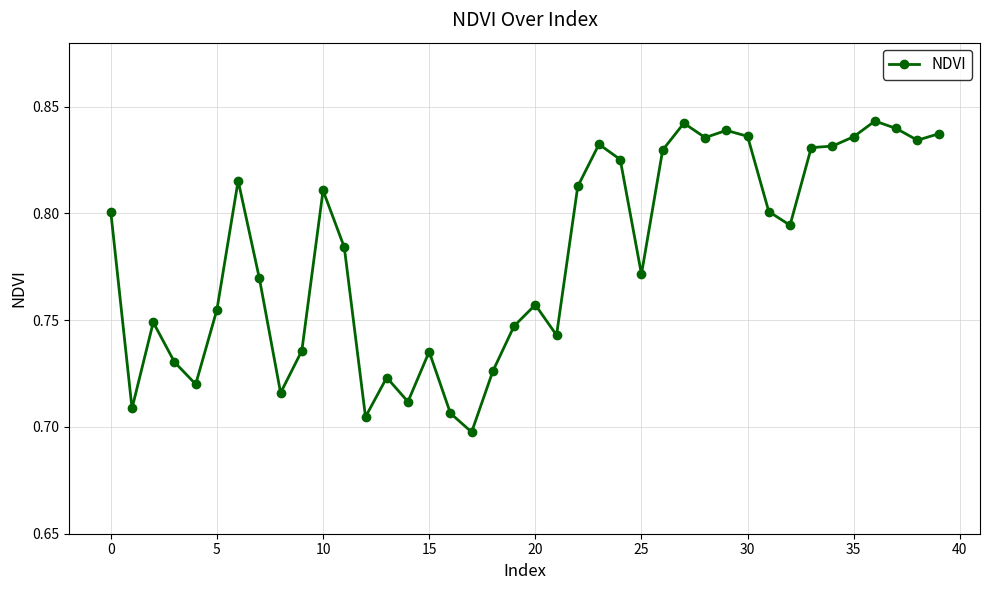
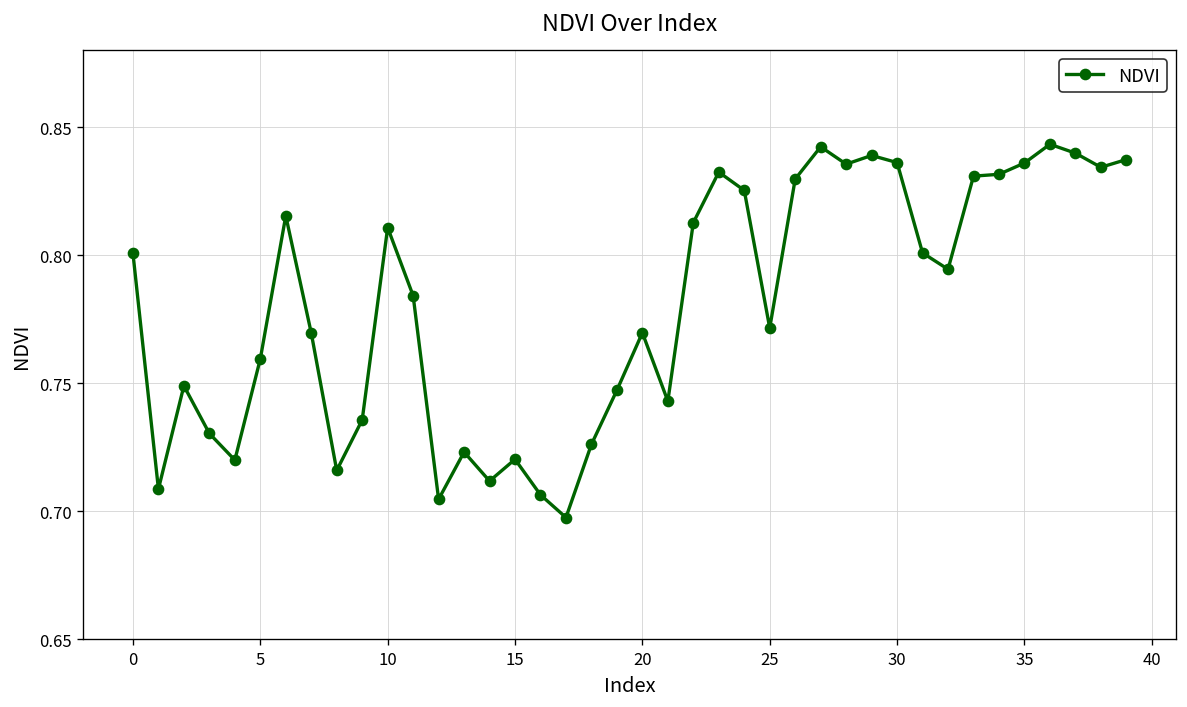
5: 0.755 -> 0.760
15: 0.735 -> 0.720
20: 0.757 -> 0.770
